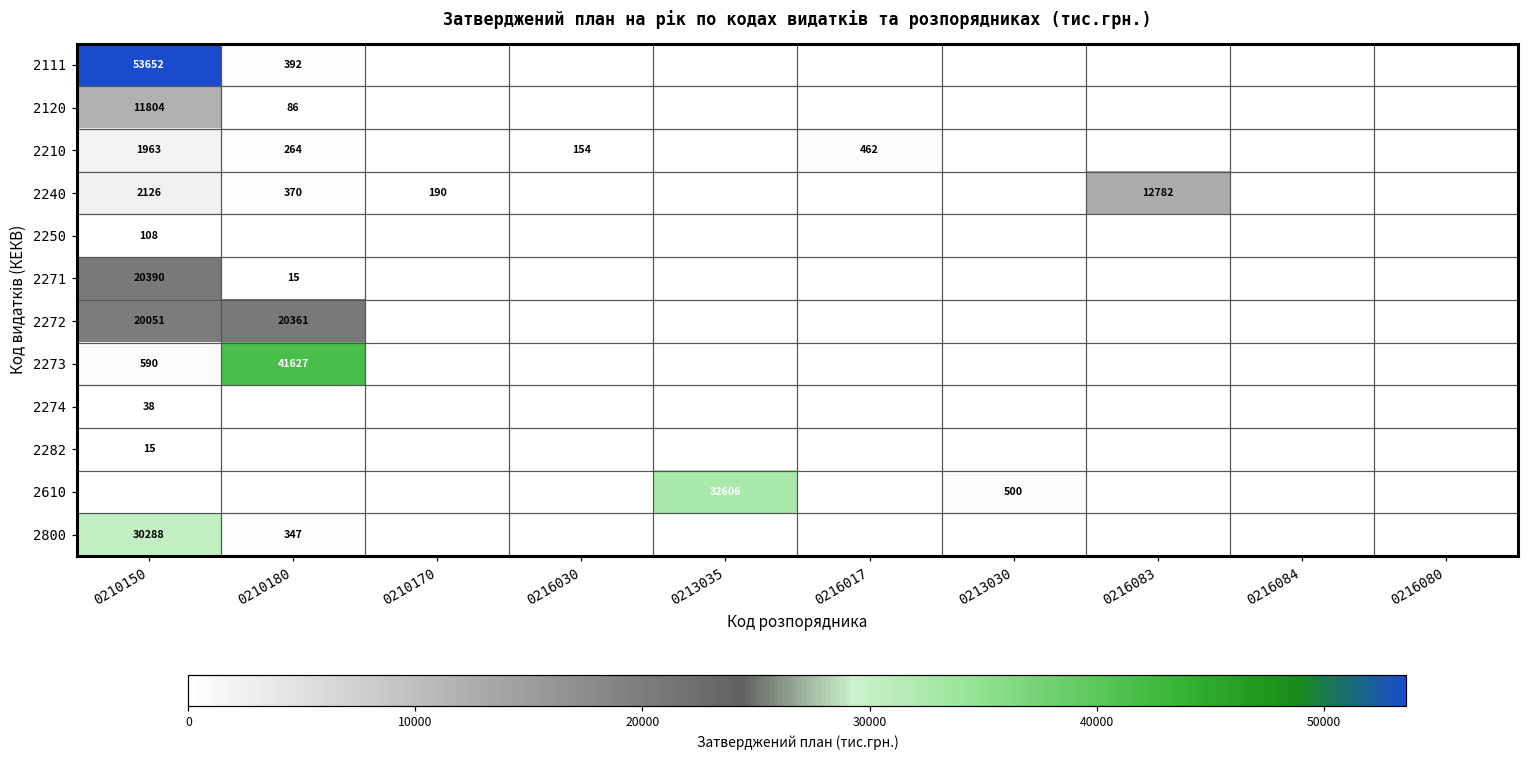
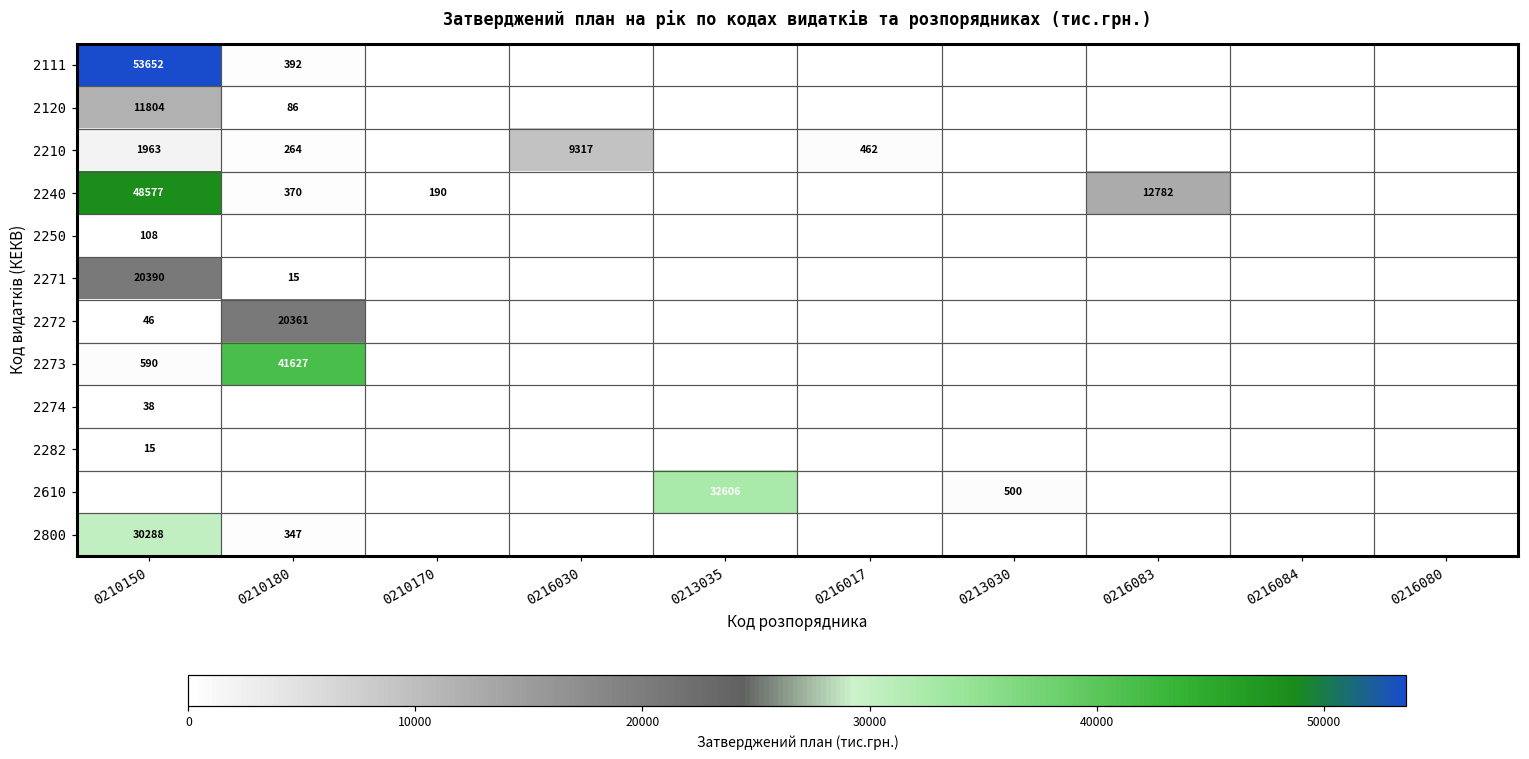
2210, 0216030: 154 -> 9317
2240, 0210150: 2126 -> 48577
2272, 0210150: 20051 -> 46
